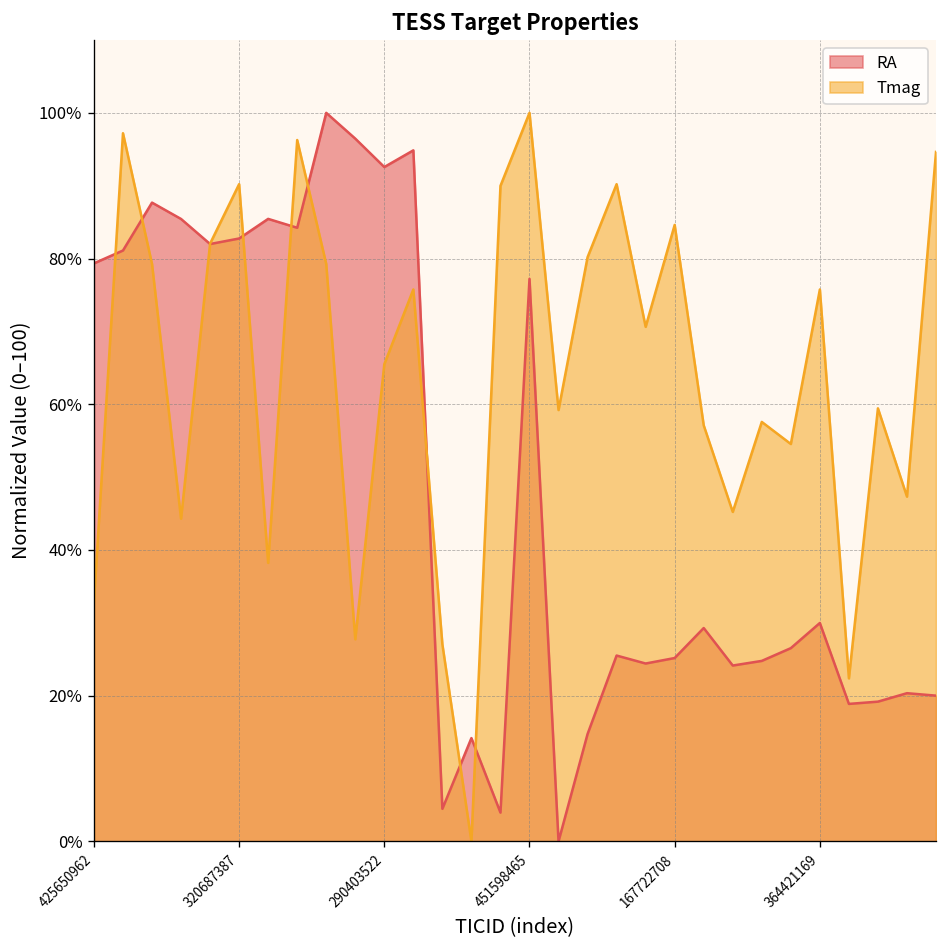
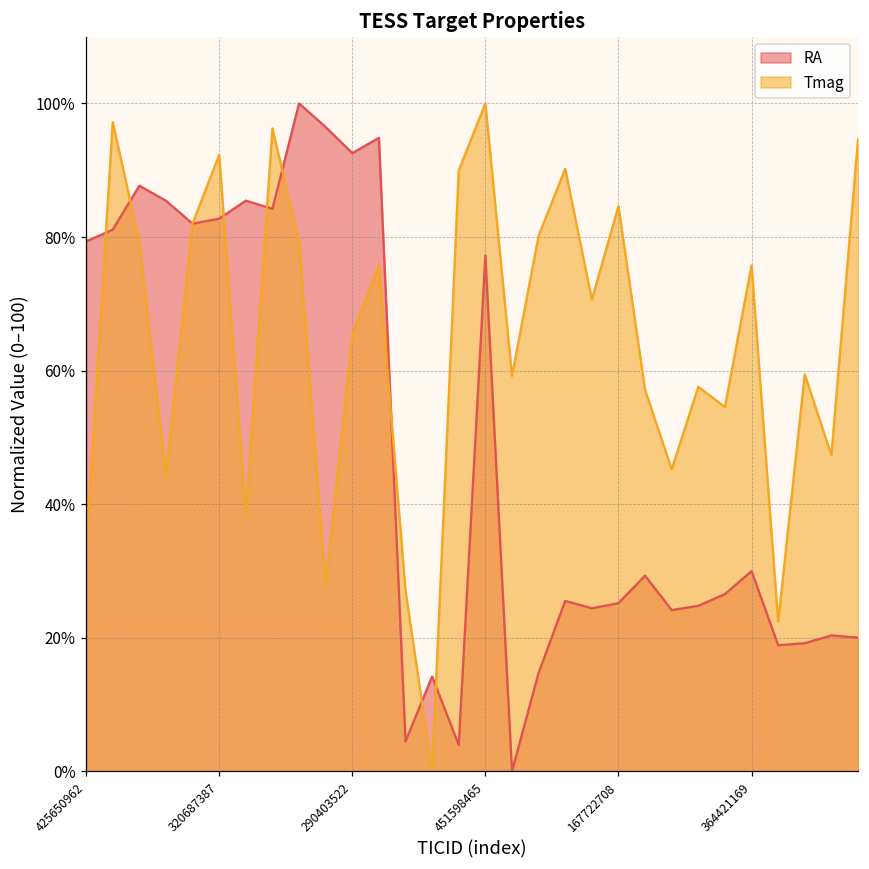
Tmag, 320687387: 90% -> 92%
